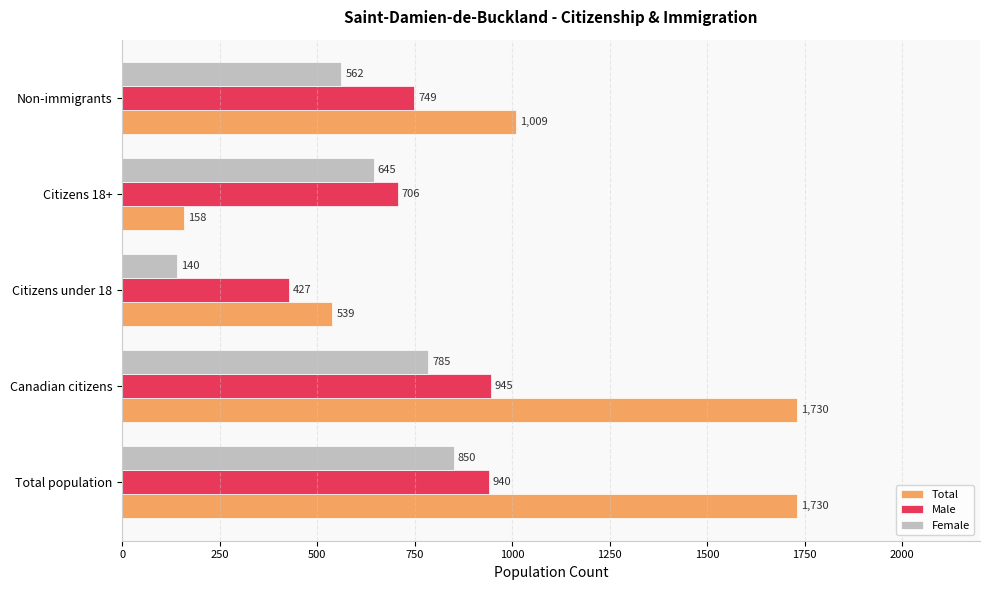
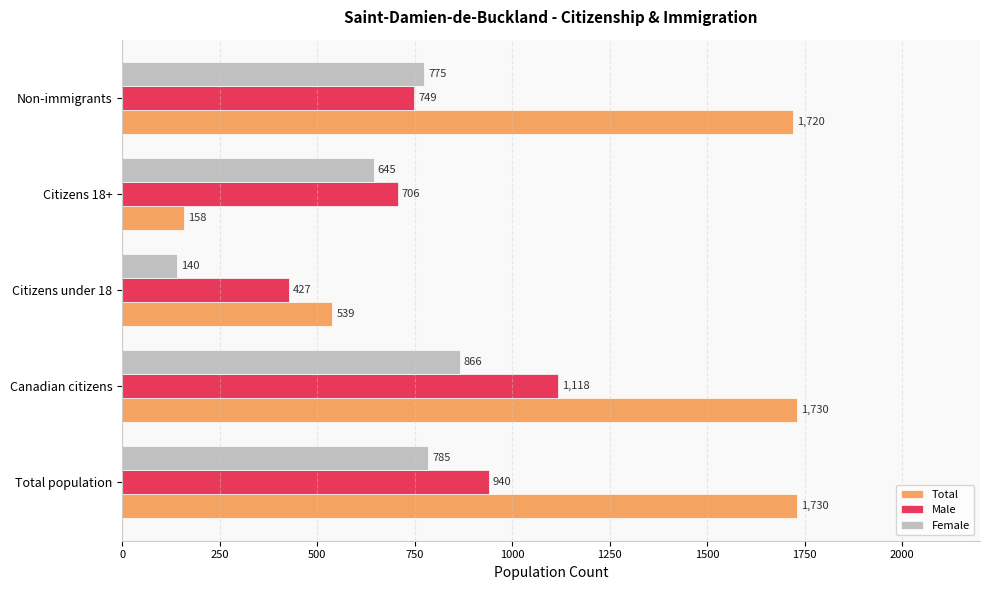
Female, Non-immigrants: 562 -> 775
Total, Non-immigrants: 1,009 -> 1,720
Female, Canadian citizens: 785 -> 866
Male, Canadian citizens: 945 -> 1,118
Female, Total population: 850 -> 785
